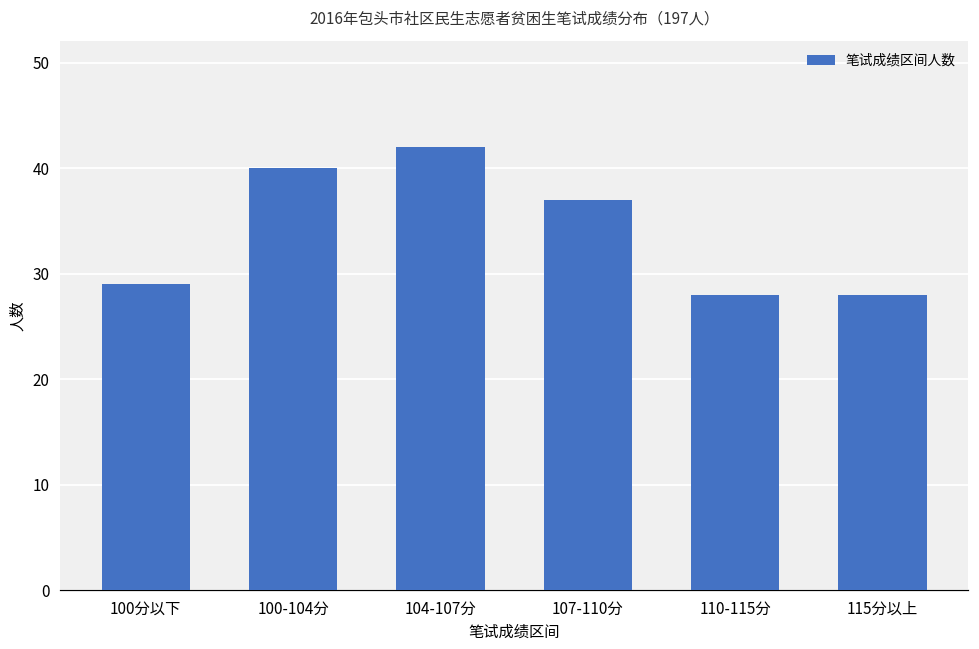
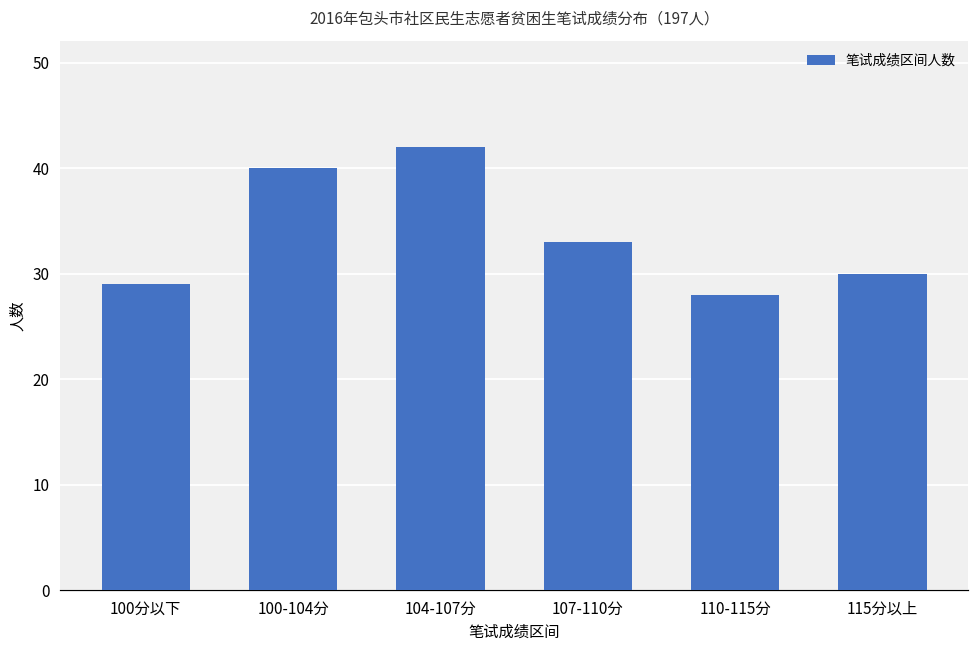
107-110分: 37 -> 33
115分以上: 28 -> 30
